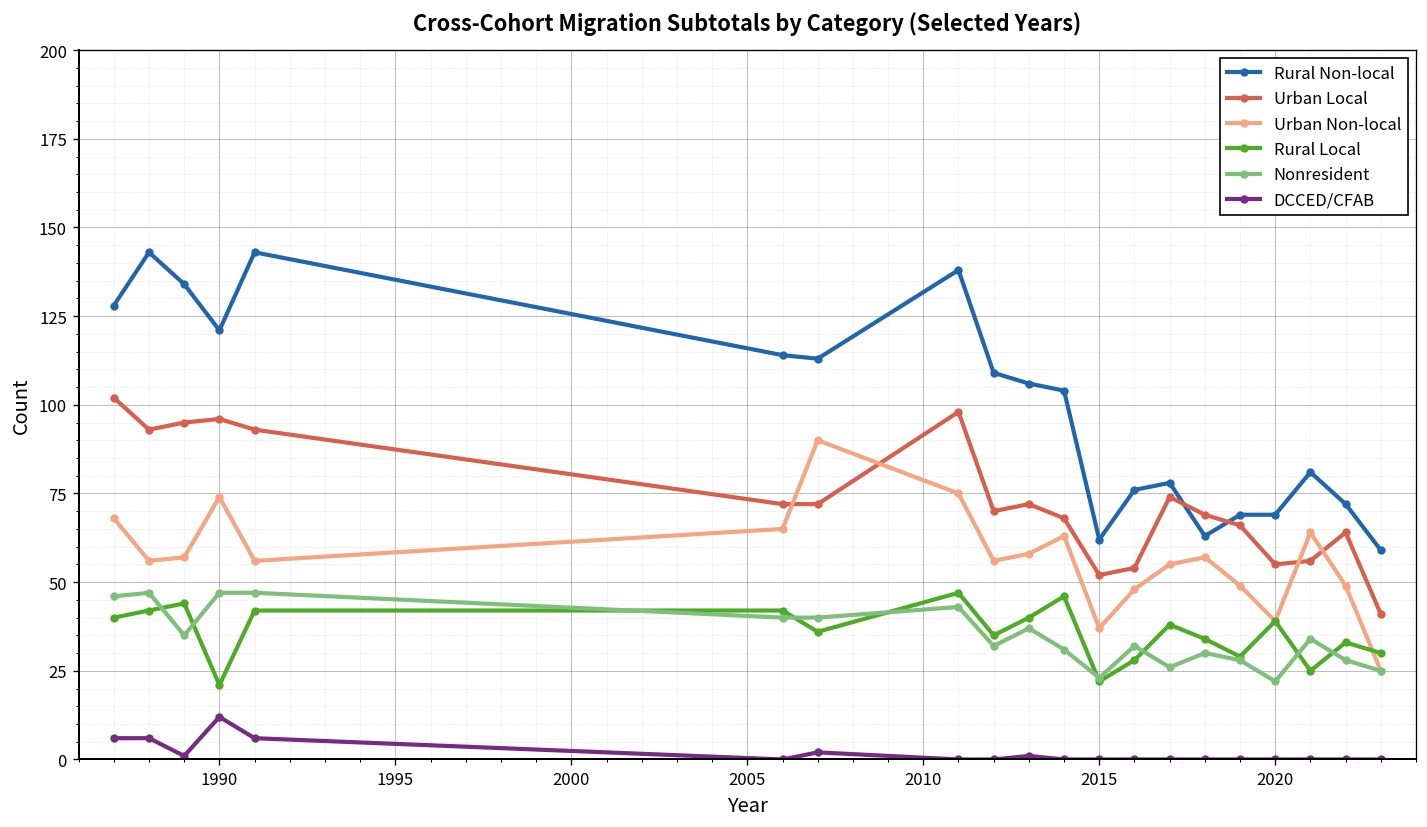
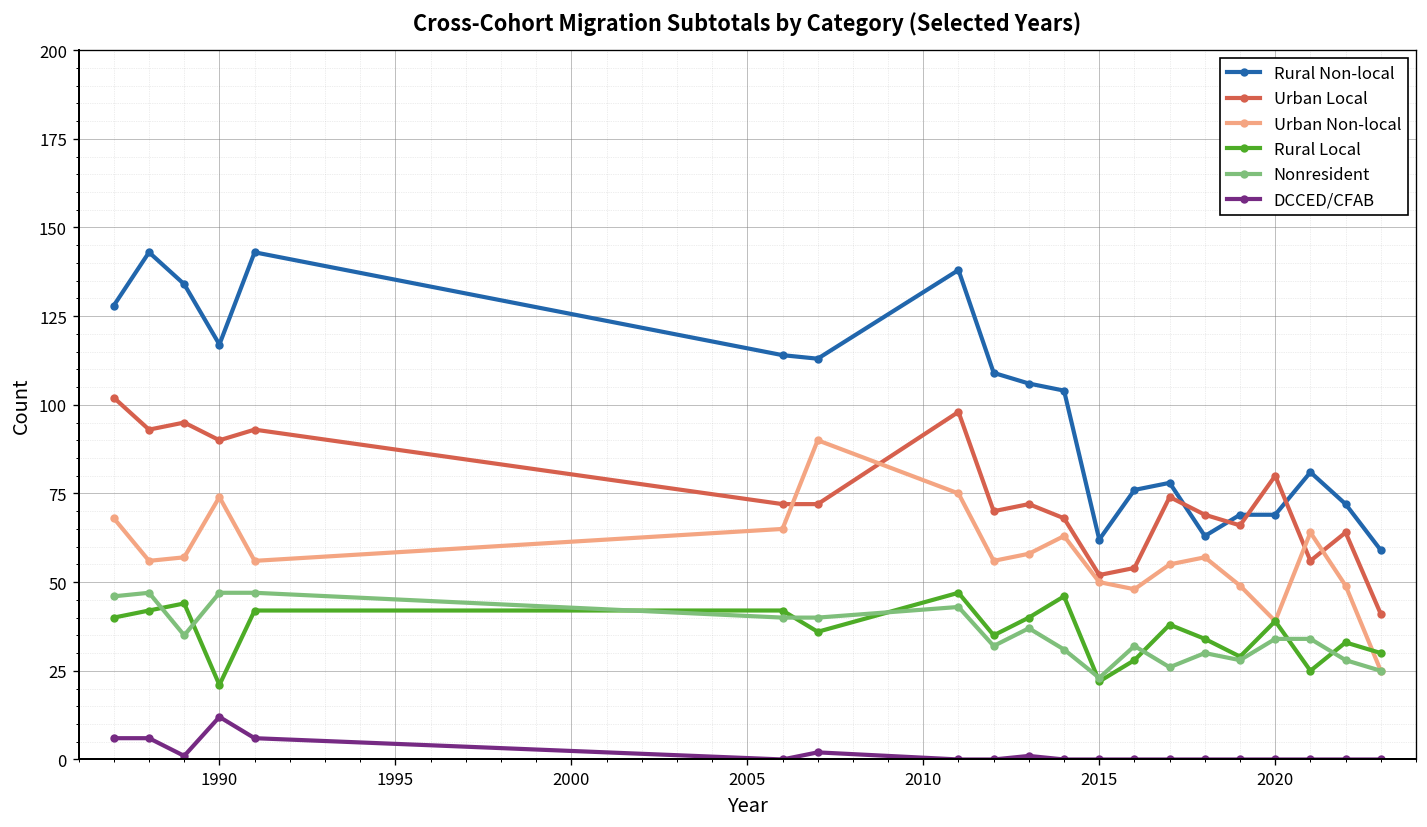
Rural Non-local, 1990: 121 -> 117
Urban Local, 1990: 96 -> 90
Urban Non-local, 2015: 37 -> 50
Urban Local, 2020: 55 -> 80
Nonresident, 2020: 22 -> 34
